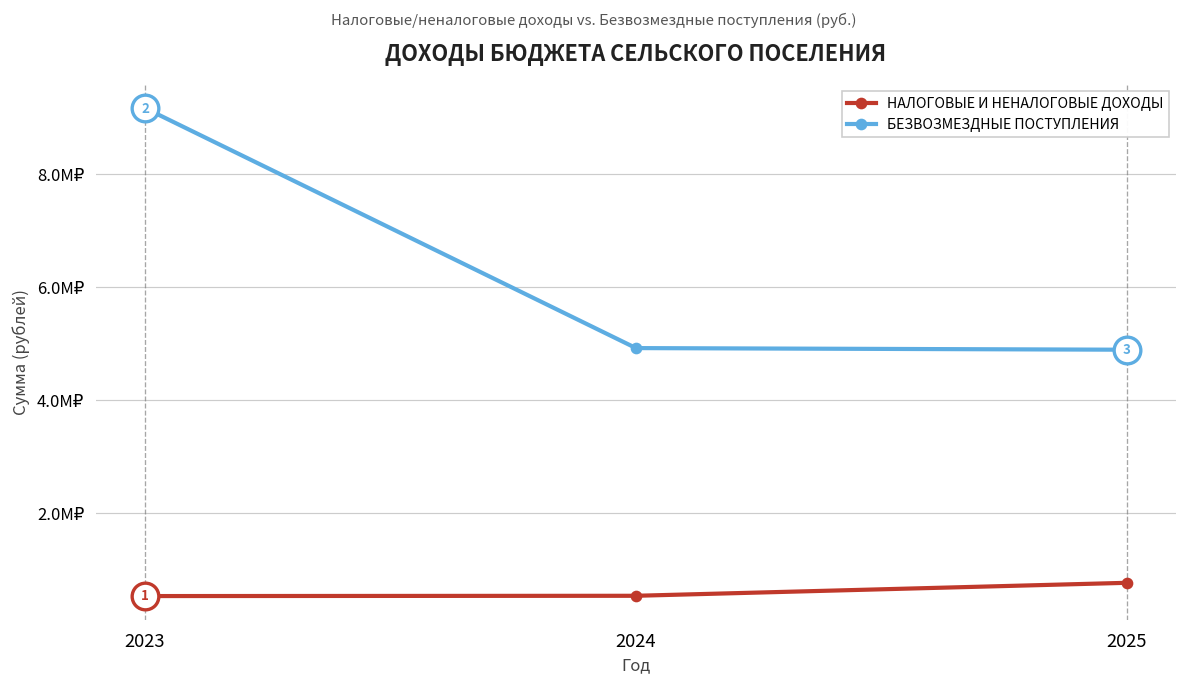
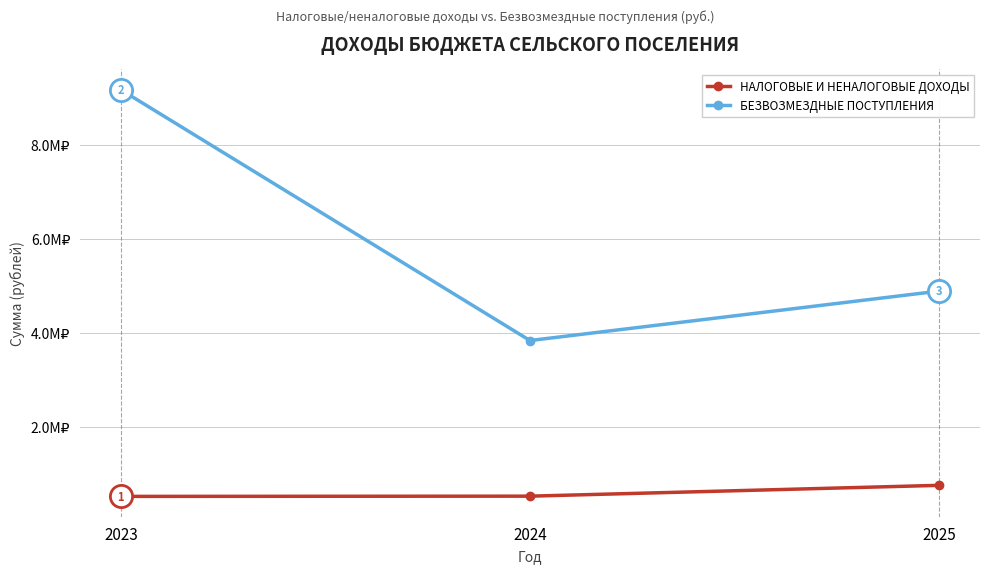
БЕЗВОЗМЕЗДНЫЕ ПОСТУПЛЕНИЯ, 2024: 4.9М₽ -> 3.8М₽
